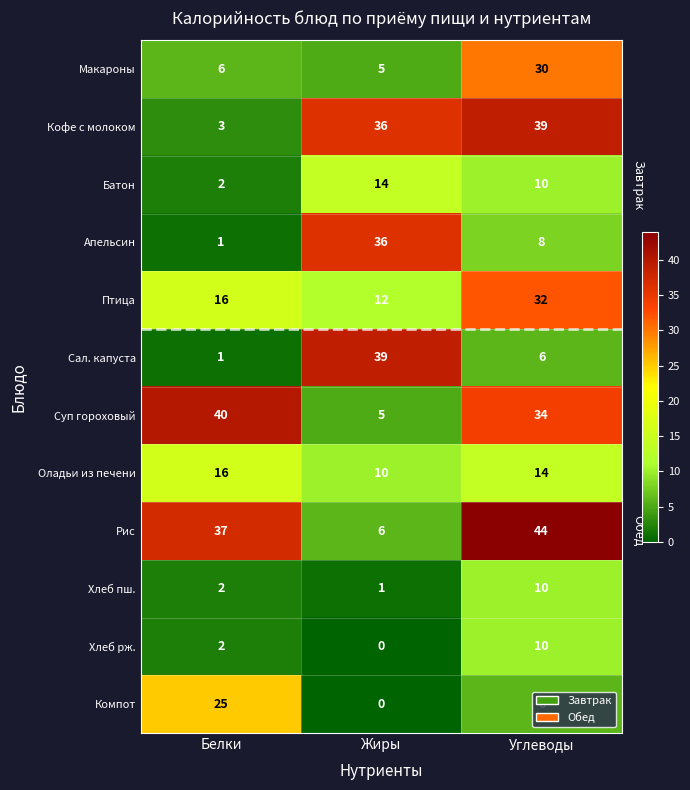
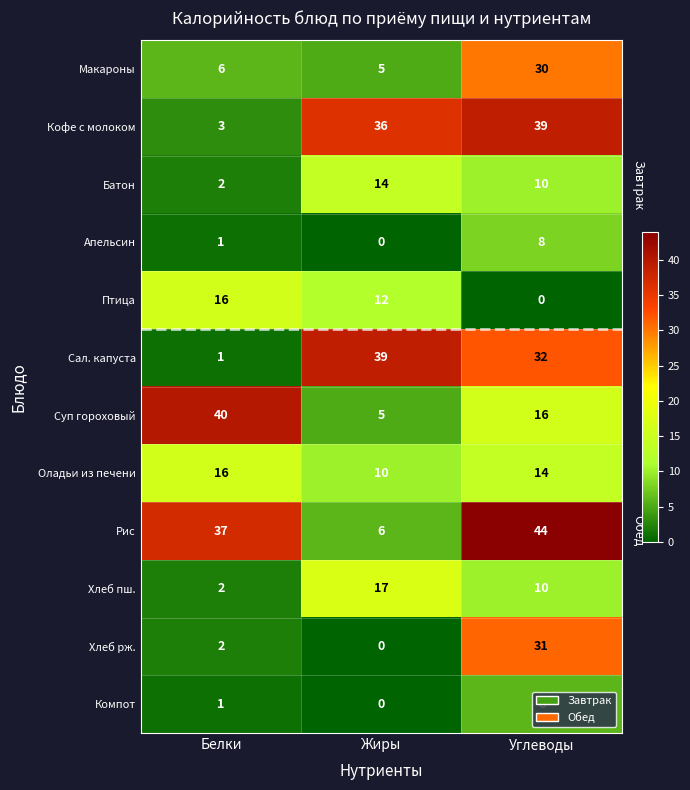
Апельсин, Жиры: 36 -> 0
Птица, Углеводы: 32 -> 0
Сал. капуста, Углеводы: 6 -> 32
Суп гороховый, Углеводы: 34 -> 16
Хлеб пш., Жиры: 1 -> 17
Хлеб рж., Углеводы: 10 -> 31
Компот, Белки: 25 -> 1
